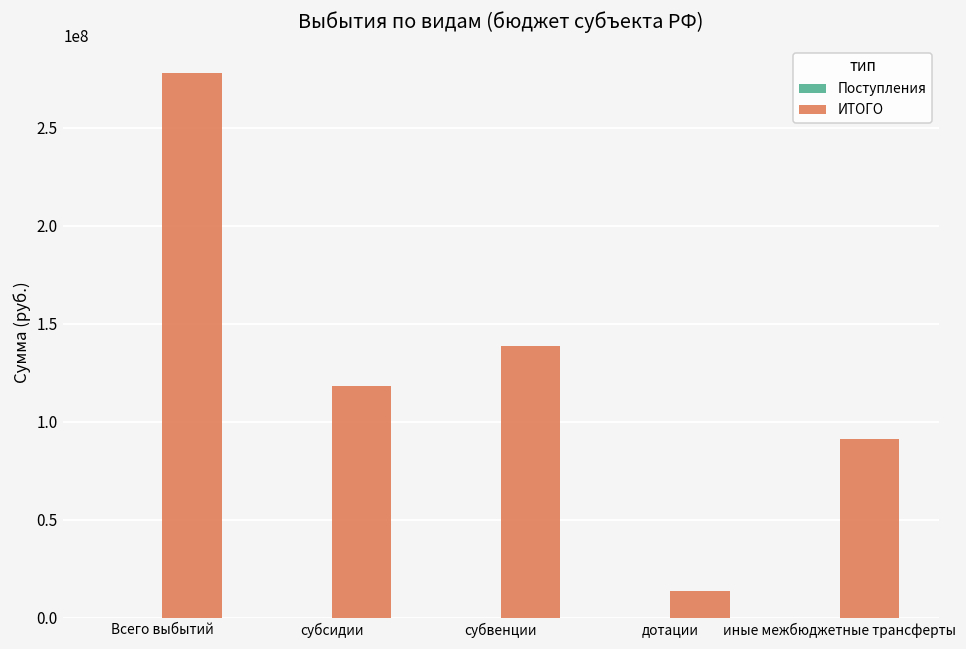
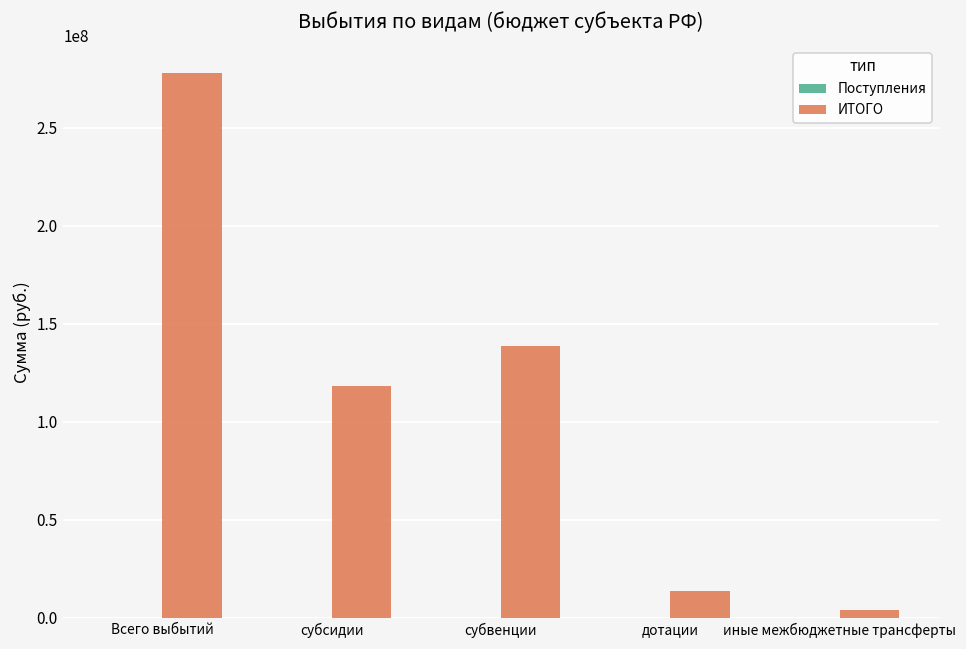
ИТОГО, иные межбюджетные трансферты: 91000000 -> 4000000
